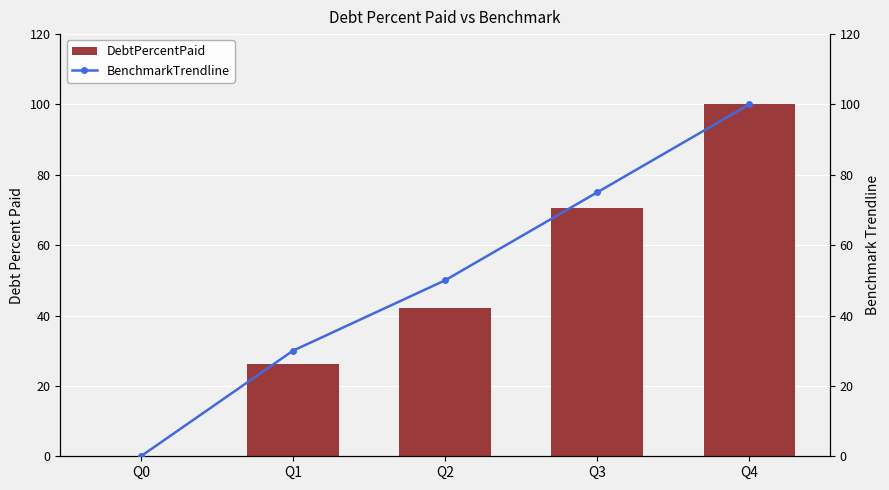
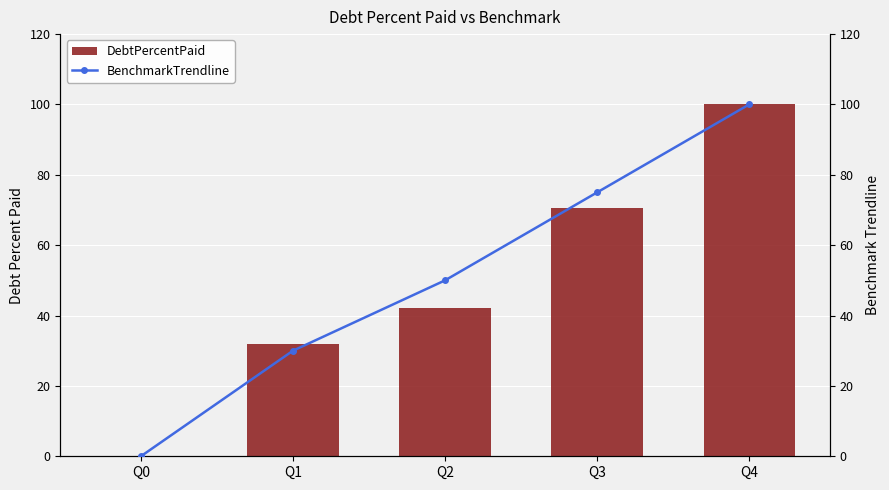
DebtPercentPaid, Q1: 26 -> 32
